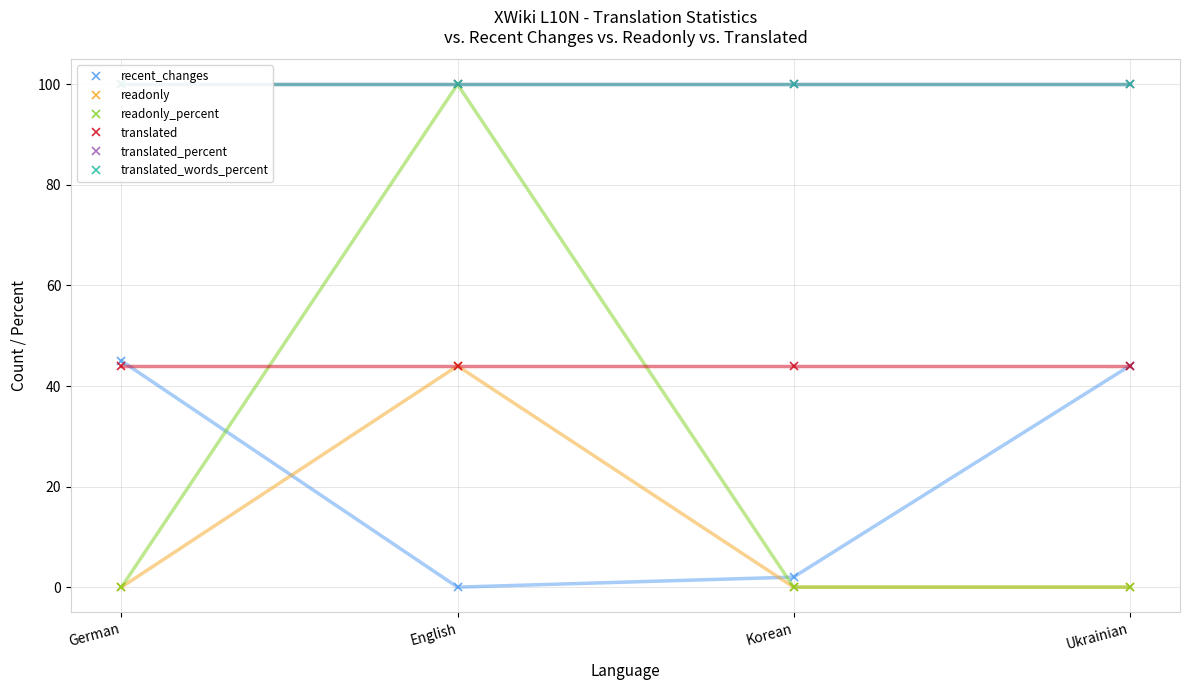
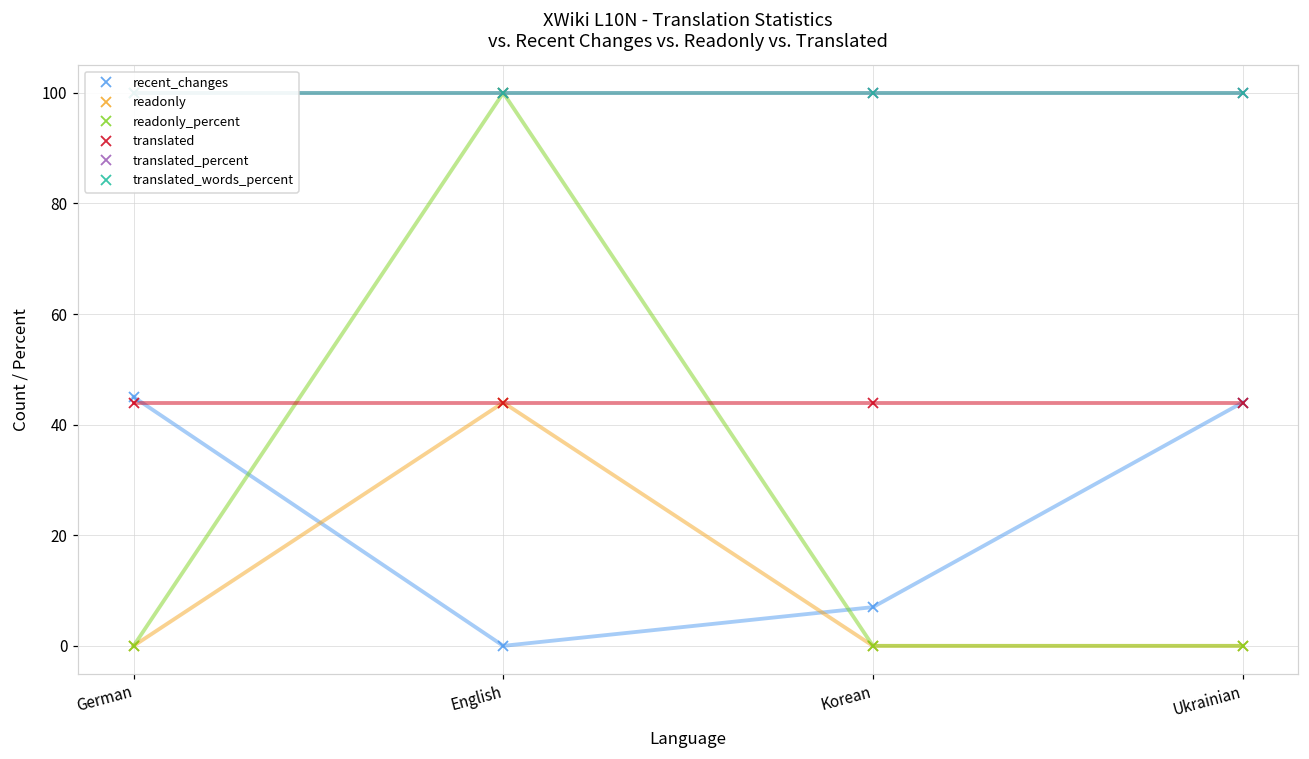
recent_changes, Korean: 2 -> 7
